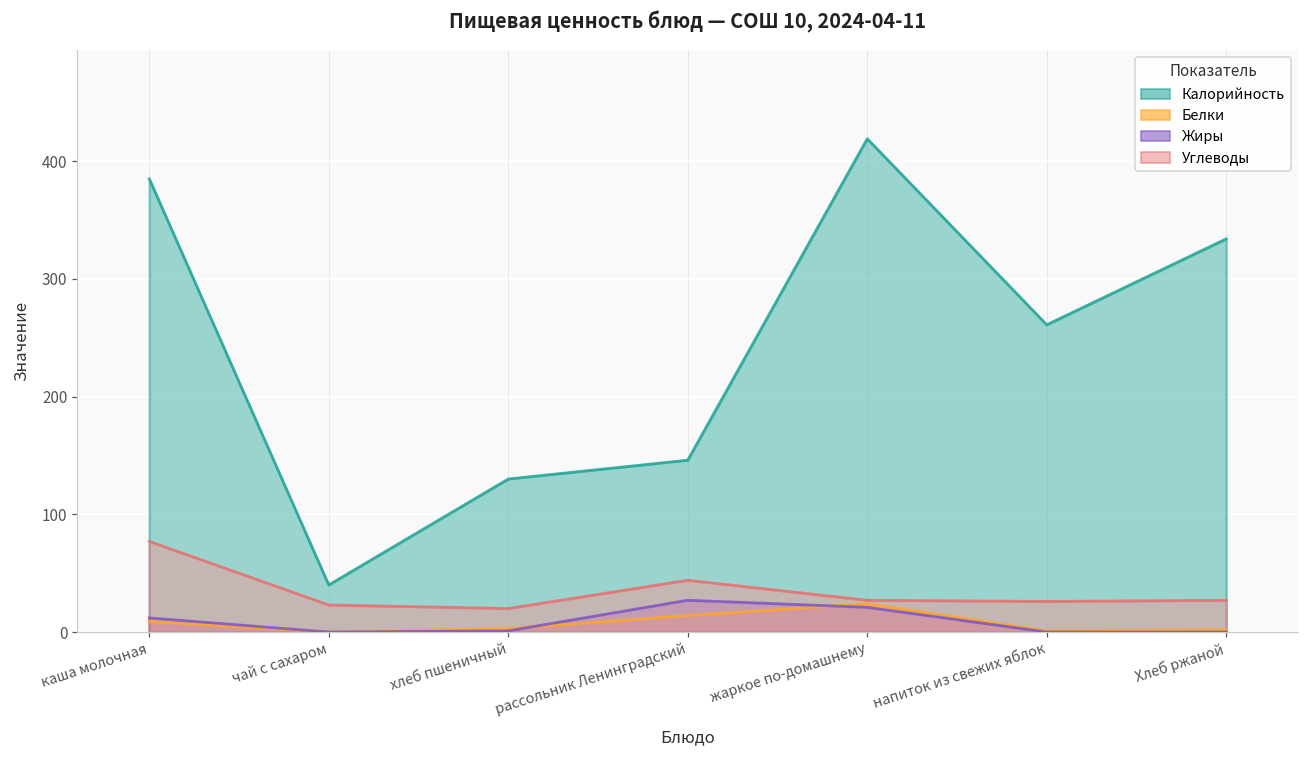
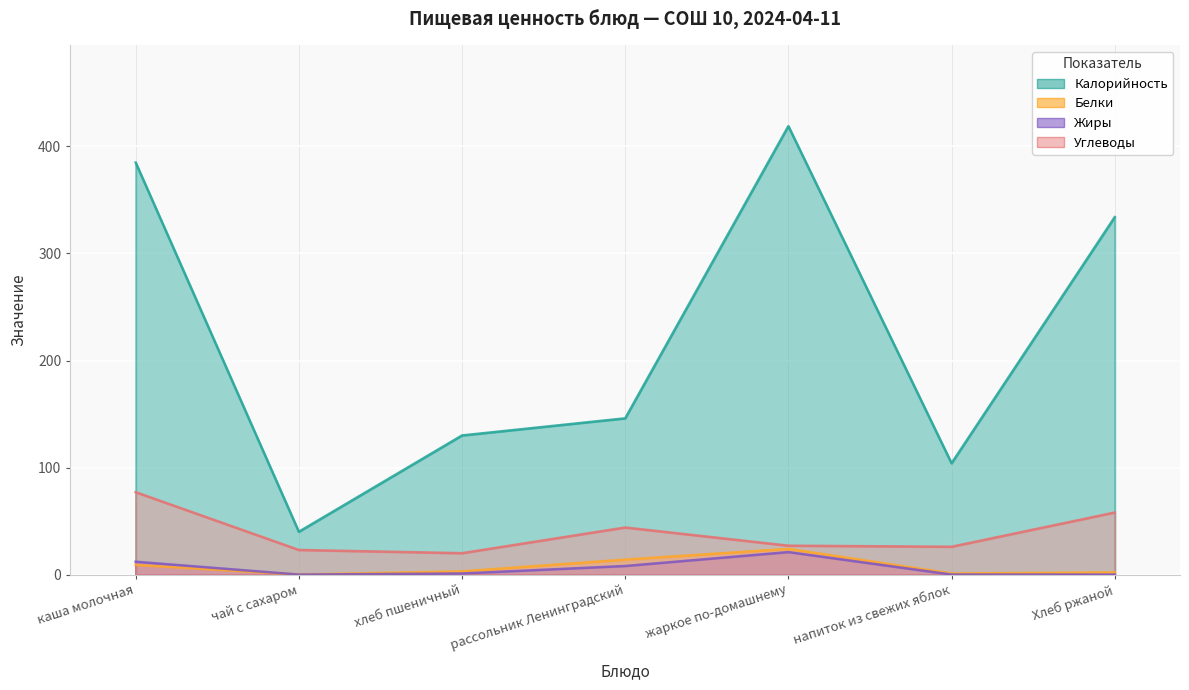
Жиры, рассольник Ленинградский: 27 -> 8
Калорийность, напиток из свежих яблок: 261 -> 104
Углеводы, Хлеб ржаной: 27 -> 58
